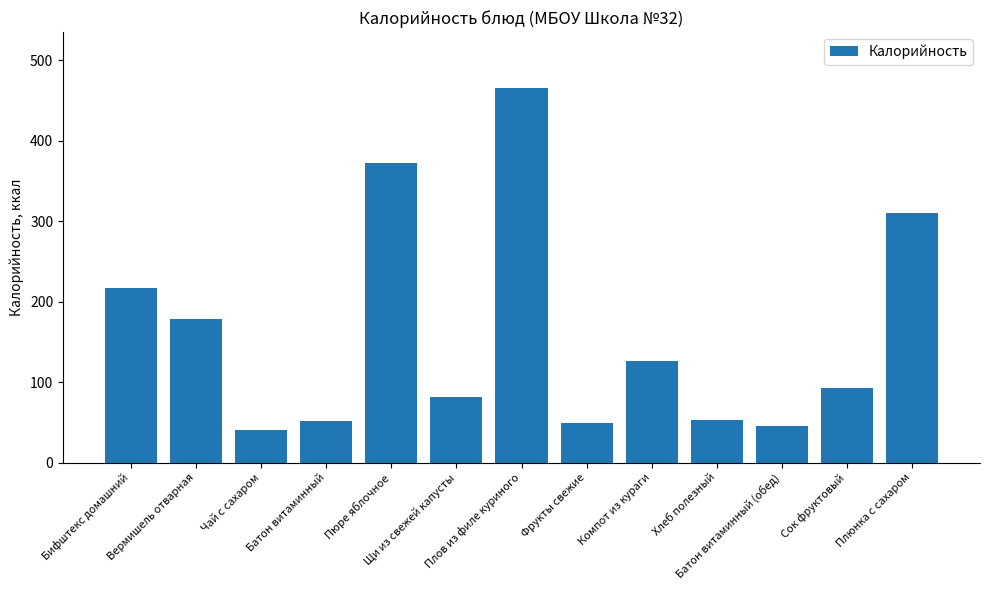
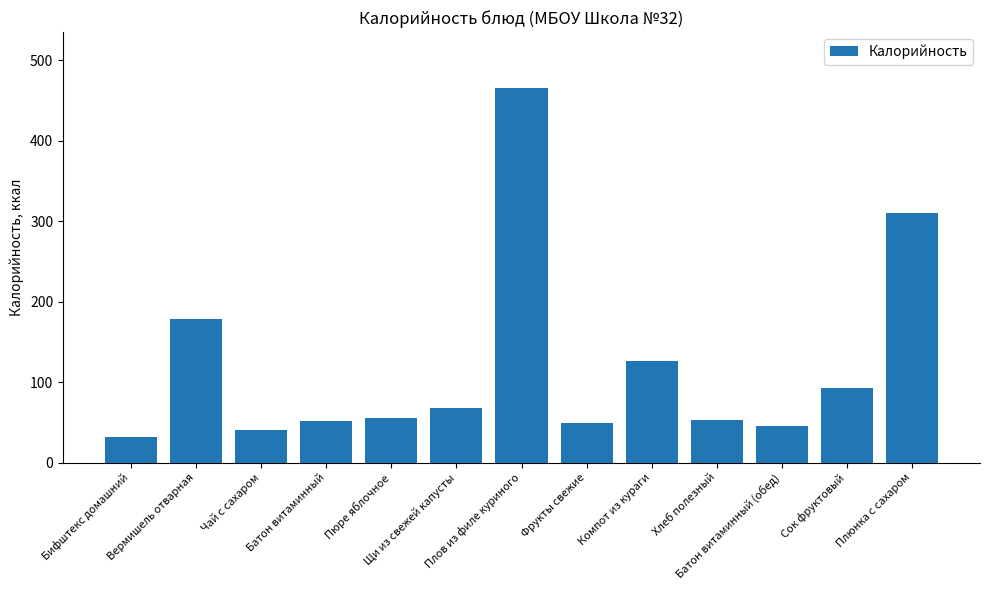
Бифштекс домашний: 220 -> 30
Пюре яблочное: 370 -> 60
Щи из свежей капусты: 80 -> 70
